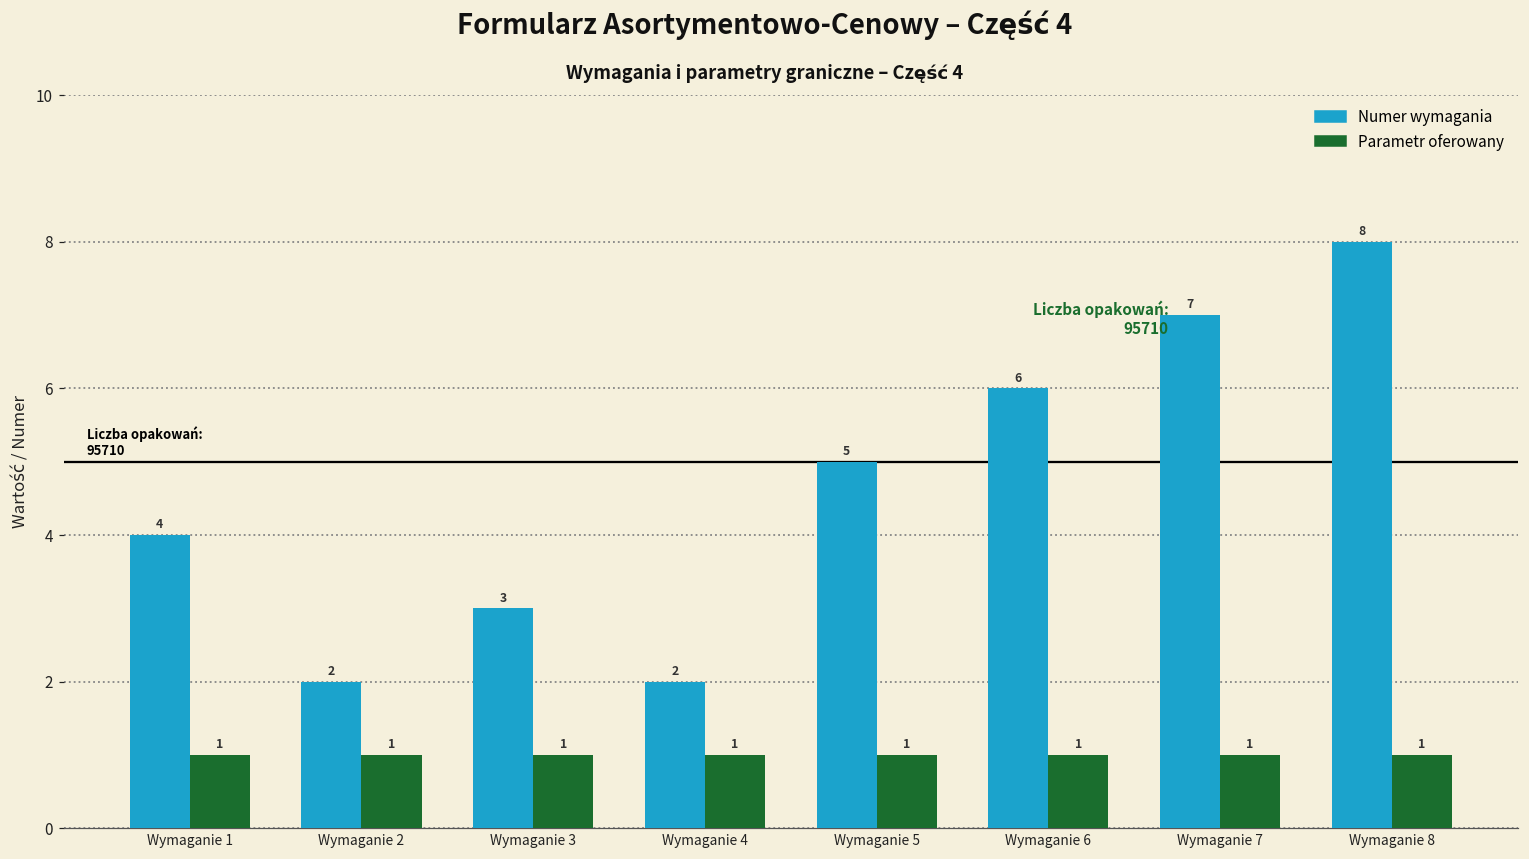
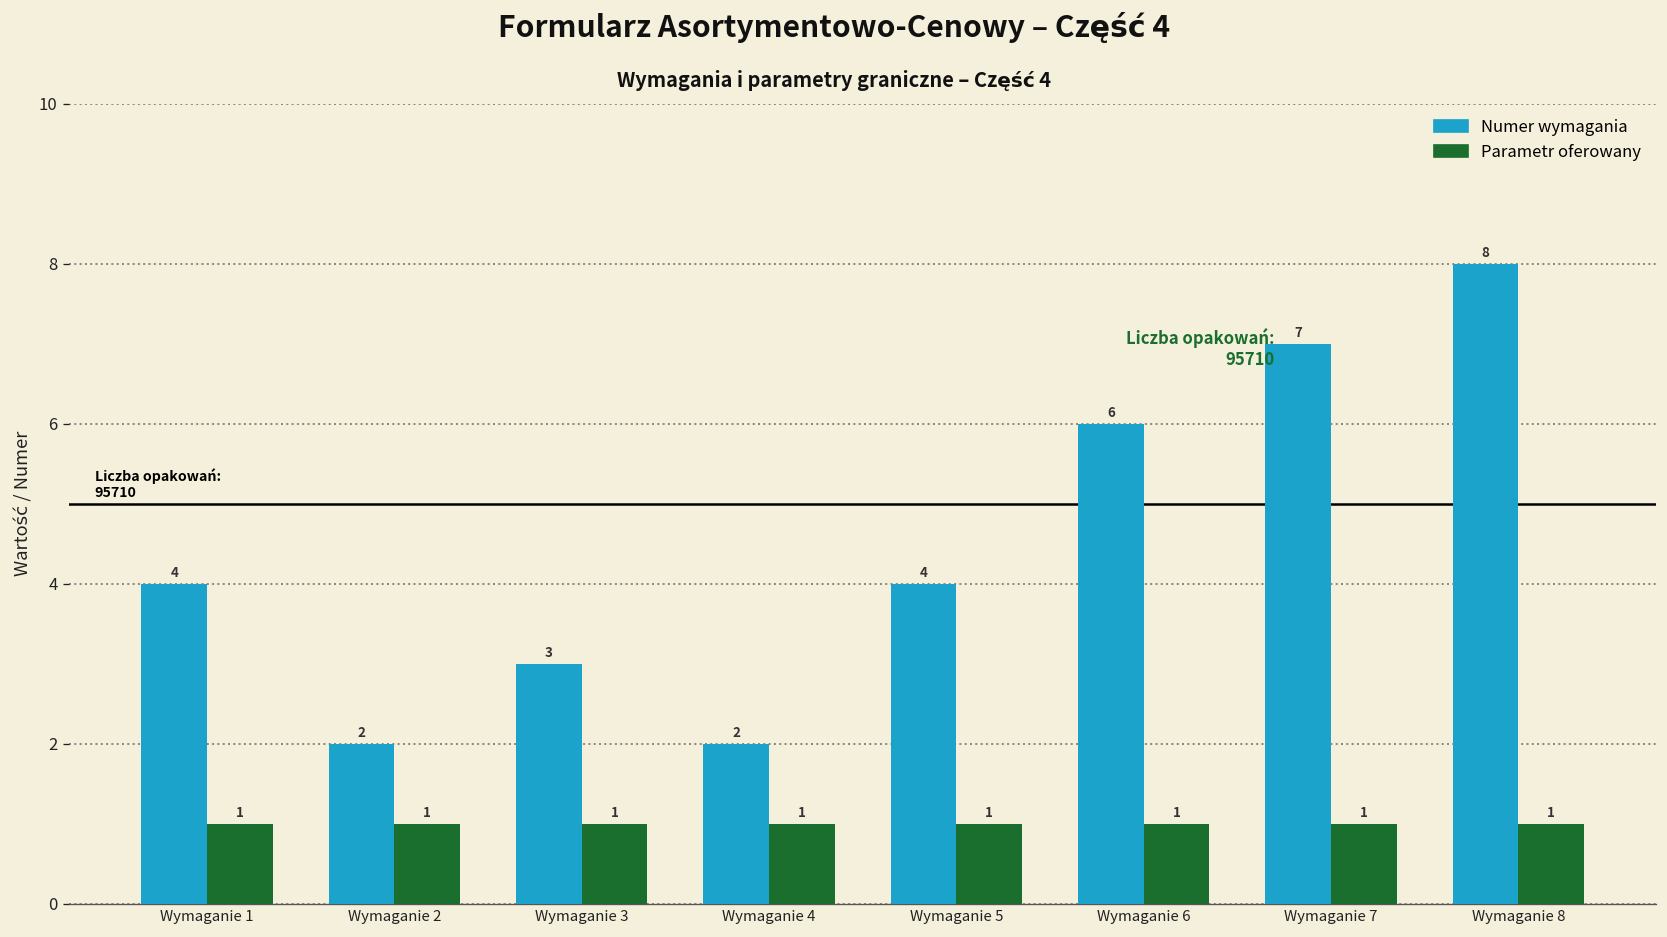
Numer wymagania, Wymaganie 5: 5 -> 4
